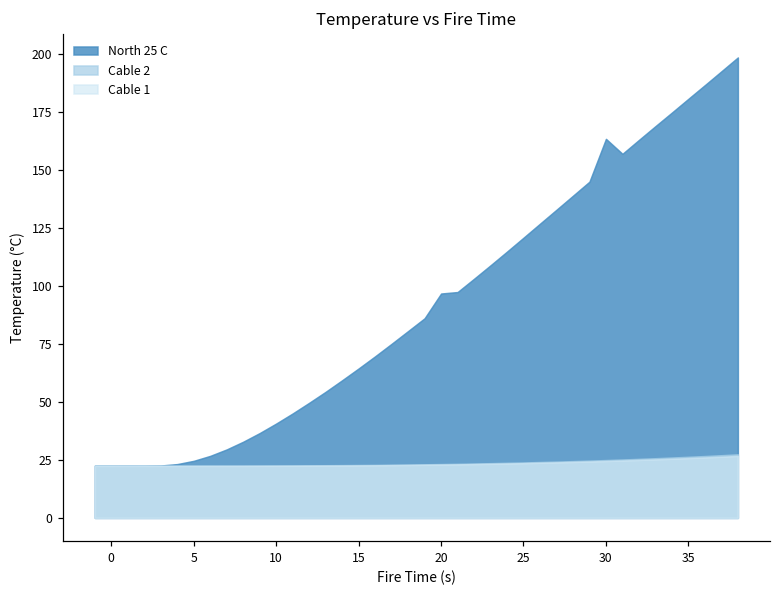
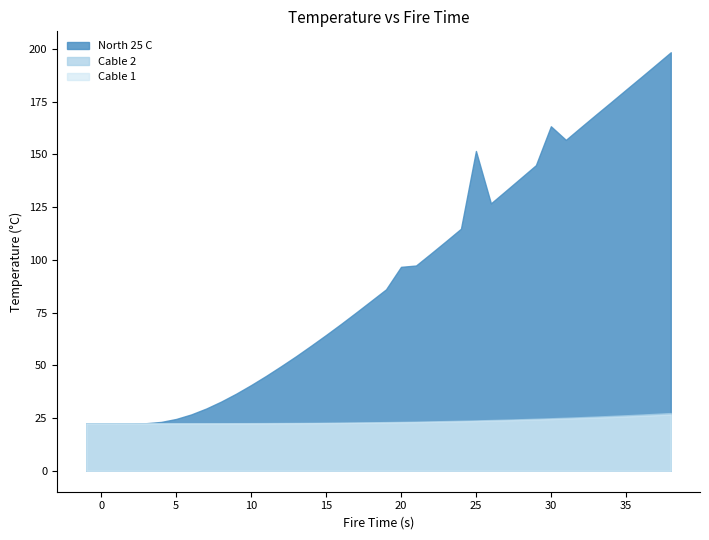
North 25 C, 25: 121 -> 152
